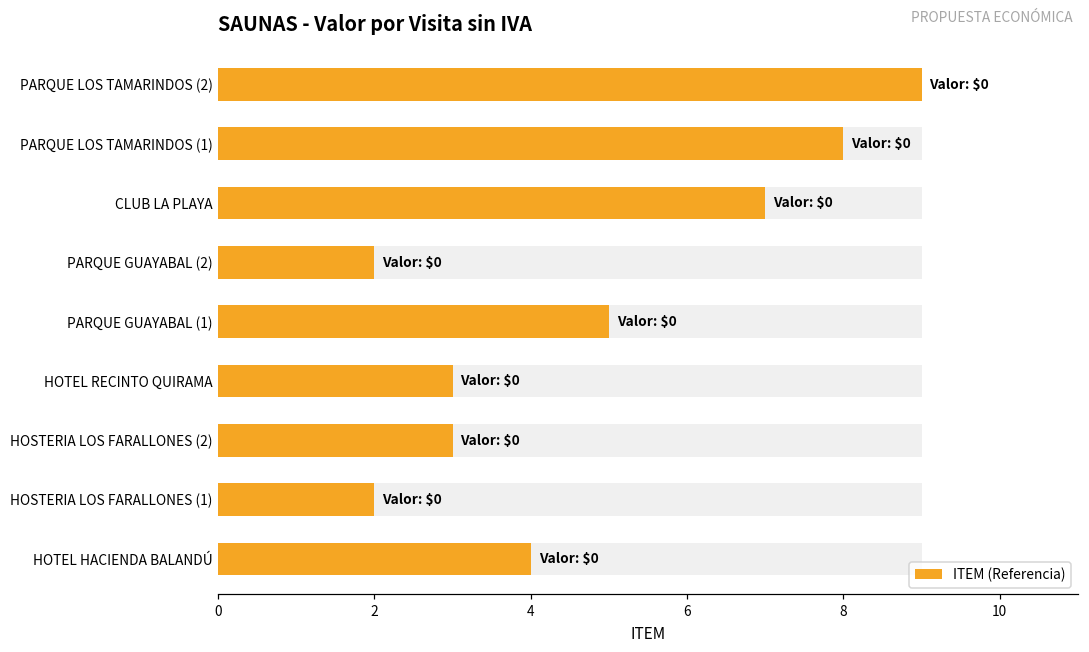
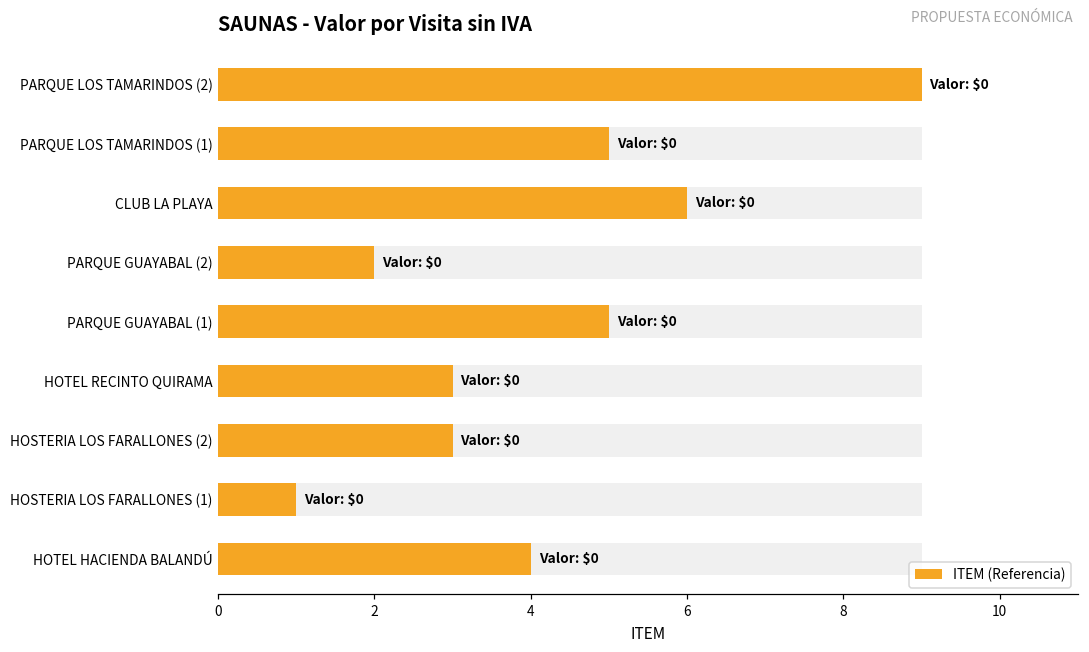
ITEM (Referencia), PARQUE LOS TAMARINDOS (1): 8 -> 5
ITEM (Referencia), CLUB LA PLAYA: 7 -> 6
ITEM (Referencia), HOSTERIA LOS FARALLONES (1): 2 -> 1
